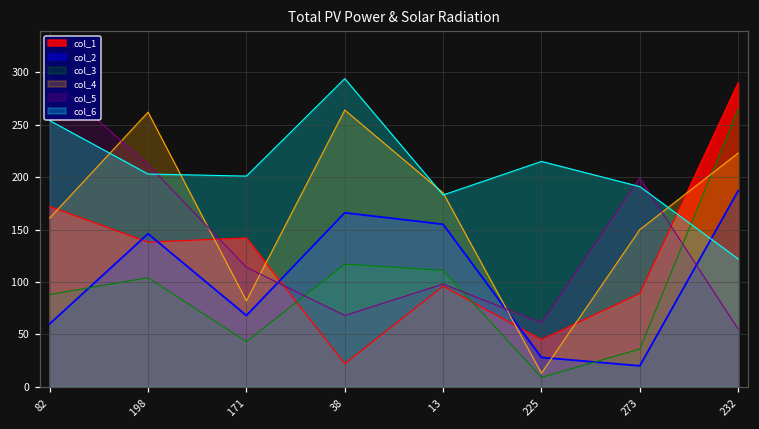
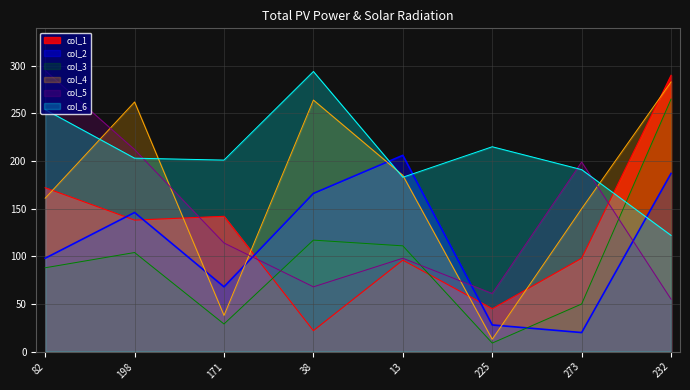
col_2, 82: 60 -> 100
col_3, 171: 40 -> 30
col_4, 171: 80 -> 40
col_2, 13: 160 -> 210
col_1, 273: 90 -> 100
col_3, 273: 40 -> 50
col_4, 232: 220 -> 280
